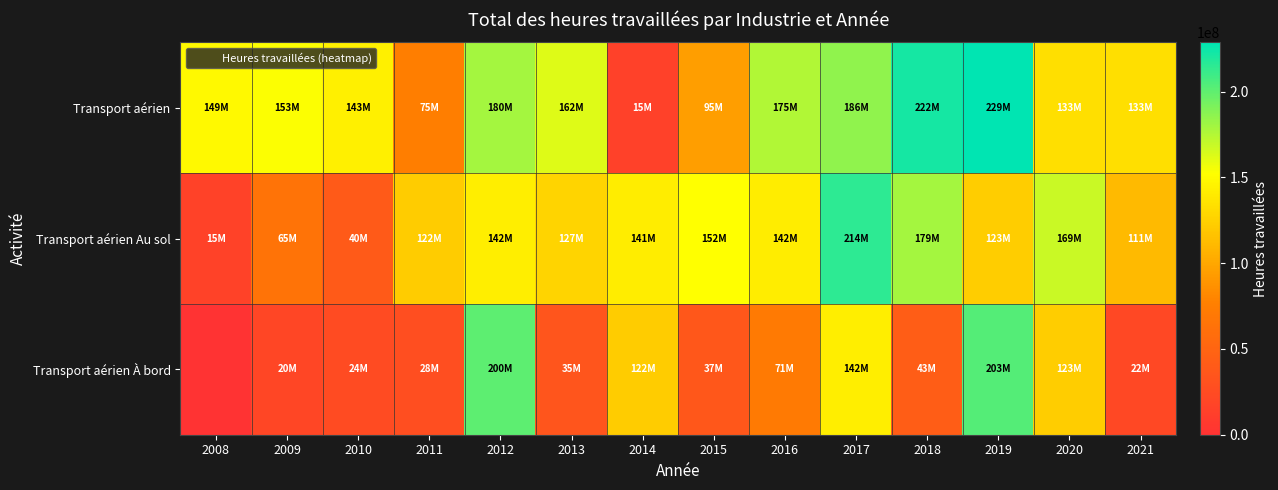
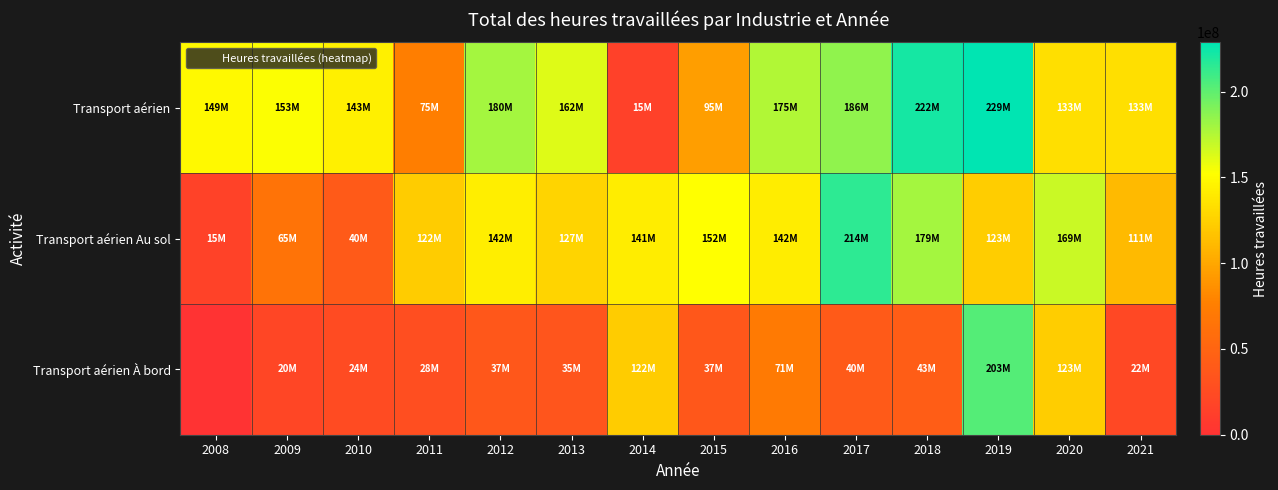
Transport aérien À bord, 2012: 200M -> 37M
Transport aérien À bord, 2017: 142M -> 40M
